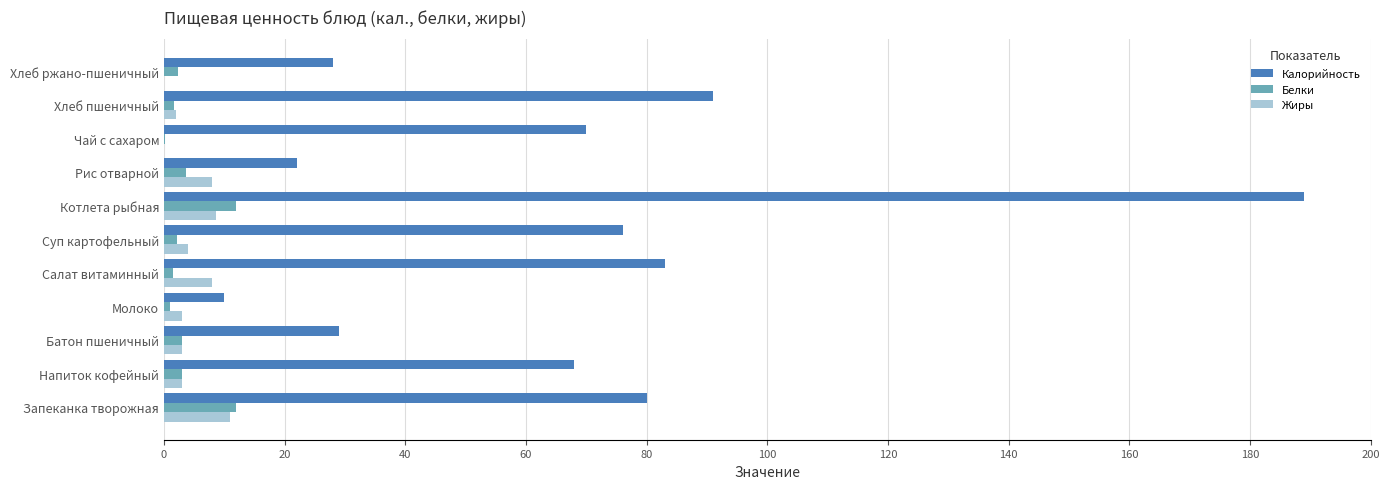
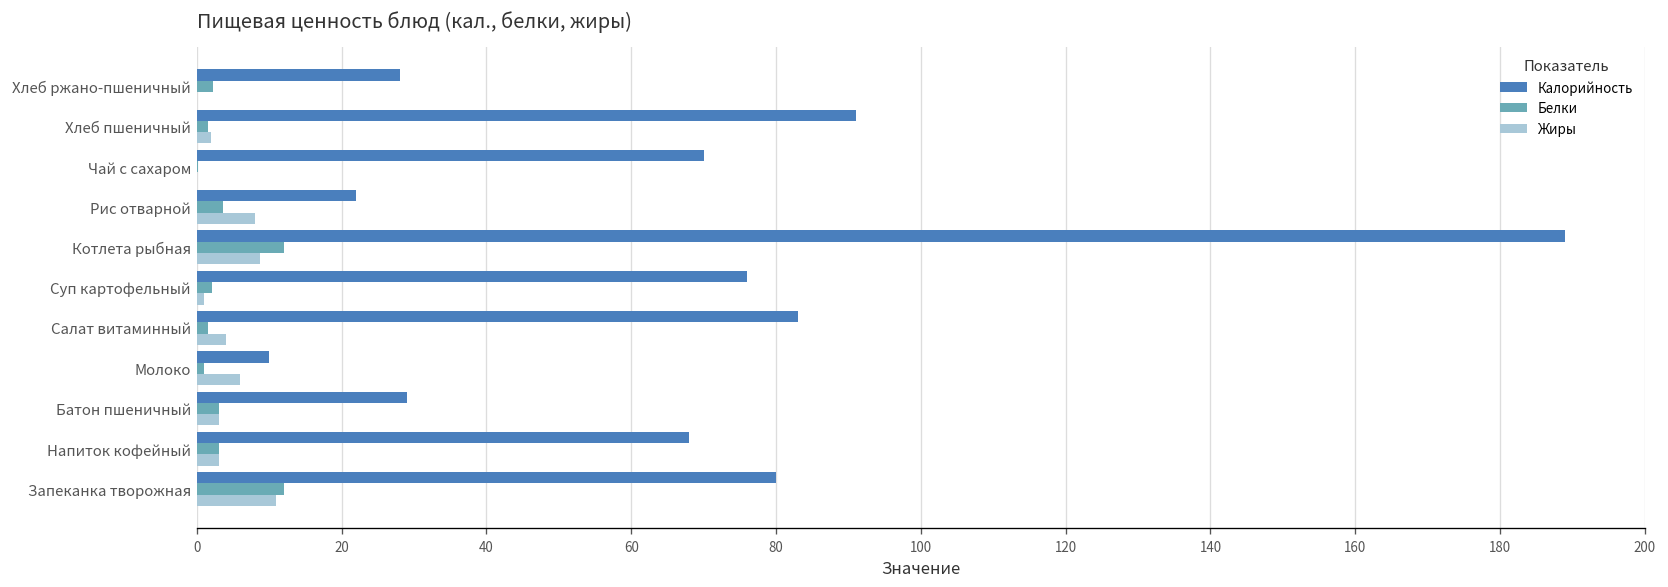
Жиры, Суп картофельный: 4 -> 1
Жиры, Салат витаминный: 8 -> 4
Жиры, Молоко: 3 -> 6
